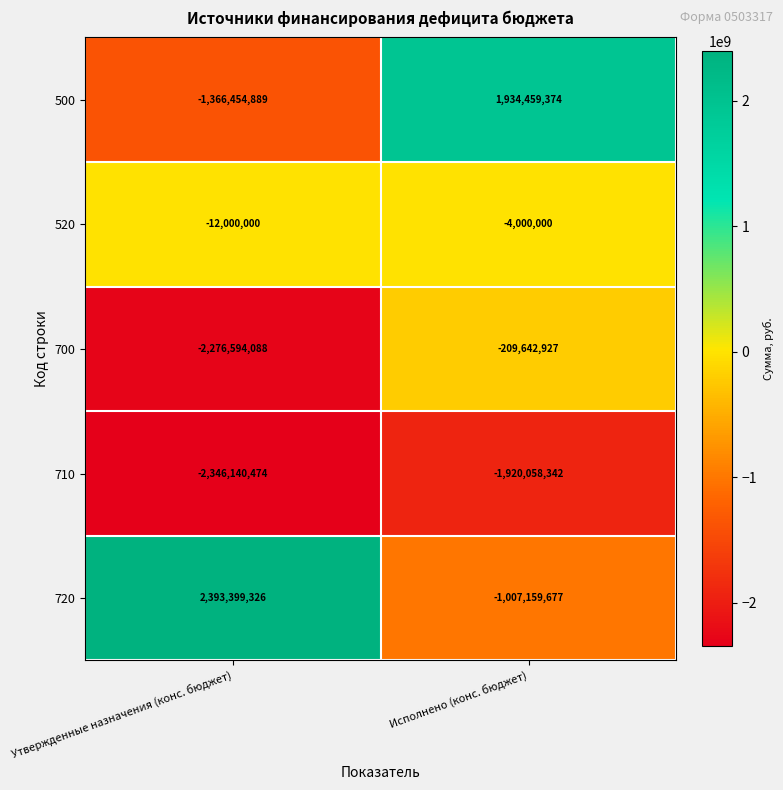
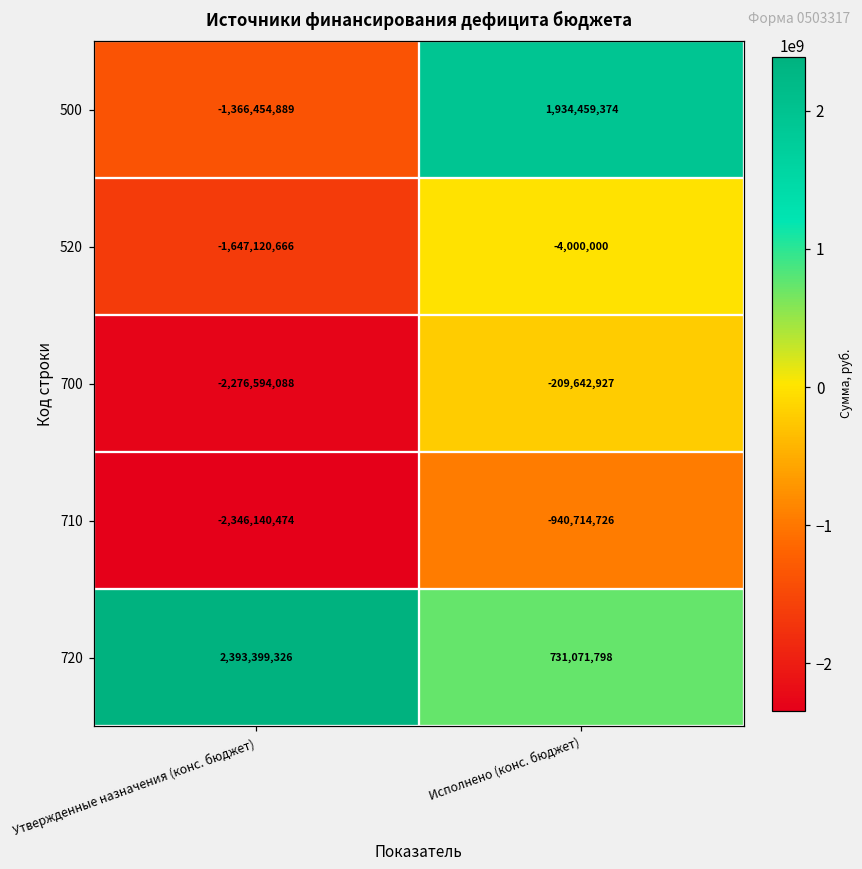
520, Утвержденные назначения (конс. бюджет): -12,000,000 -> -1,647,120,666
710, Исполнено (конс. бюджет): -1,920,058,342 -> -940,714,726
720, Исполнено (конс. бюджет): -1,007,159,677 -> 731,071,798
